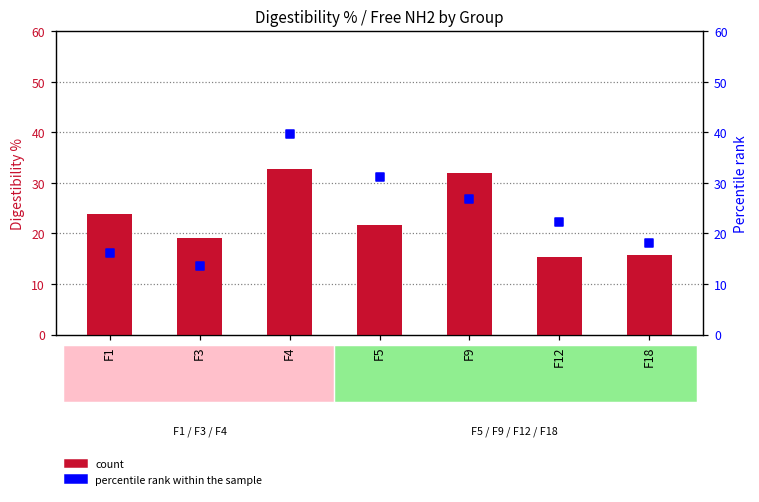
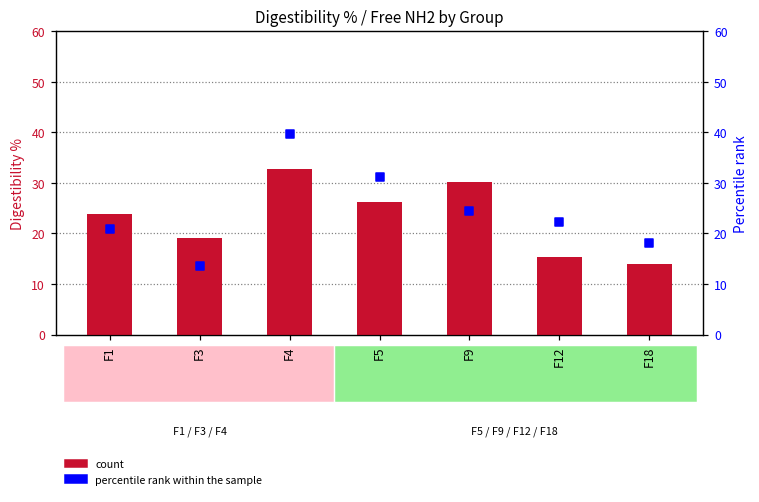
count, F5: 22 -> 26
count, F9: 32 -> 30
count, F18: 16 -> 14
percentile rank within the sample, F1: 16 -> 21
percentile rank within the sample, F9: 27 -> 24
